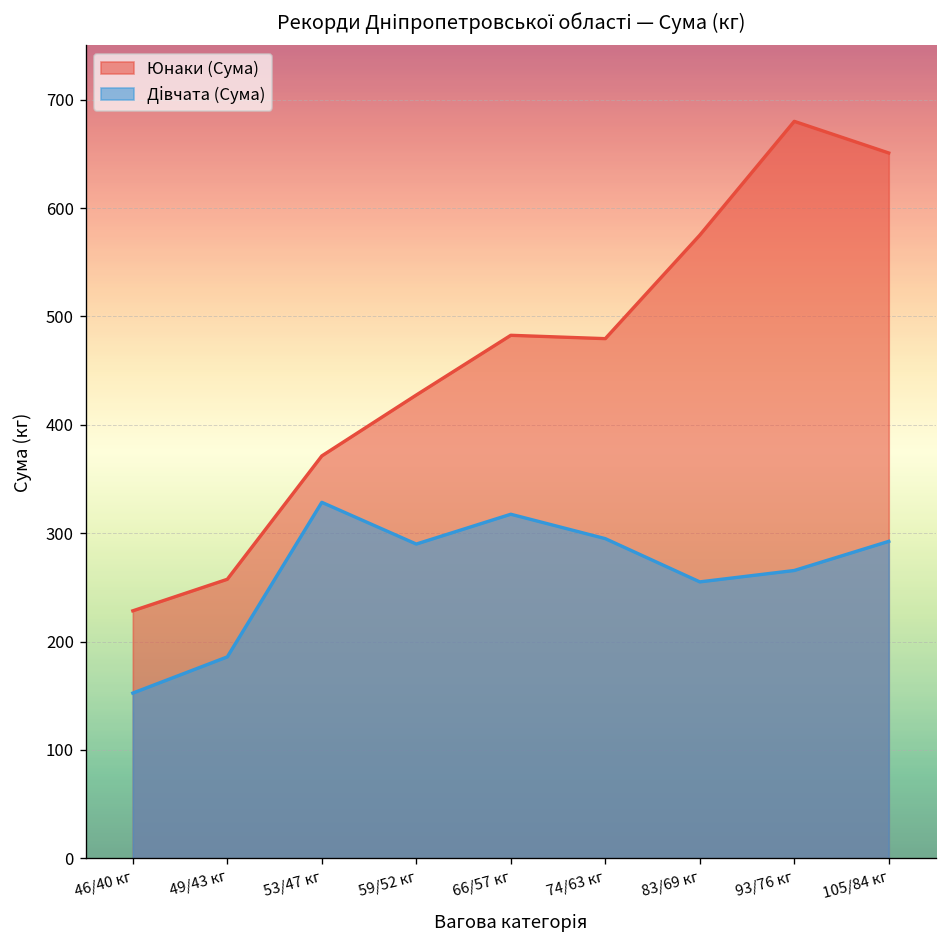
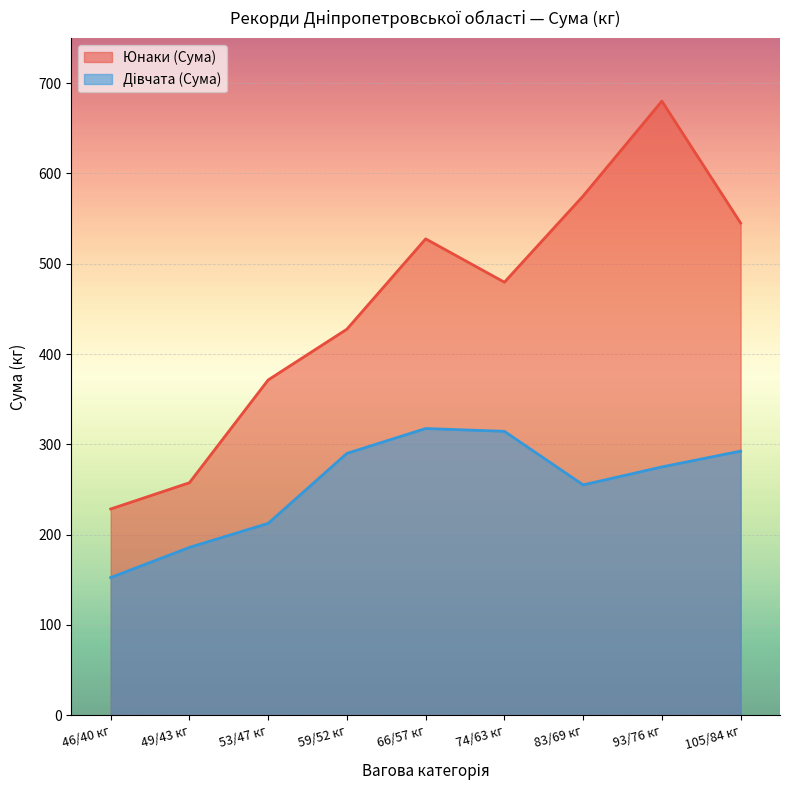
Дівчата (Сума), 53/47 кг: 330 -> 210
Юнаки (Сума), 66/57 кг: 480 -> 530
Дівчата (Сума), 74/63 кг: 300 -> 310
Дівчата (Сума), 93/76 кг: 270 -> 280
Юнаки (Сума), 105/84 кг: 650 -> 550
